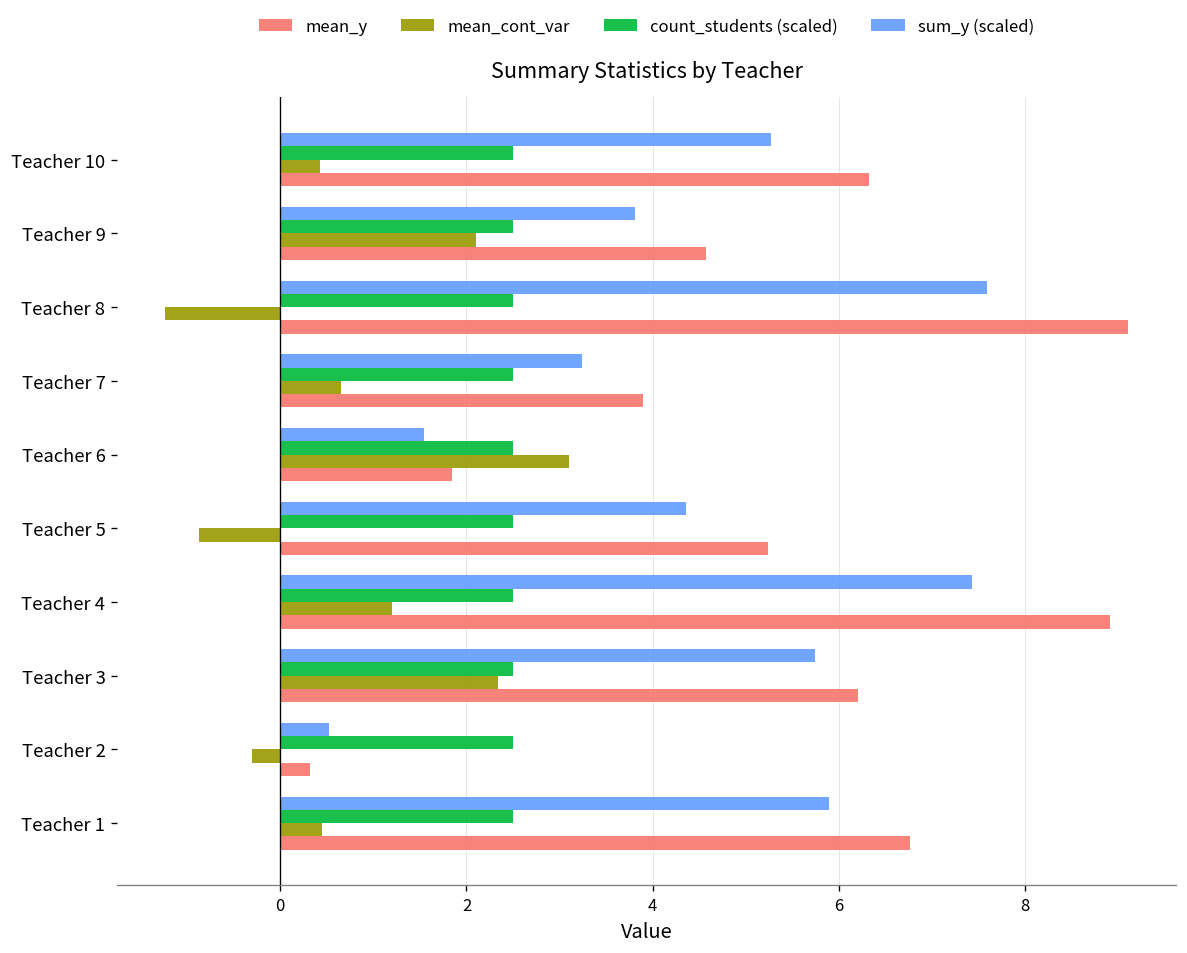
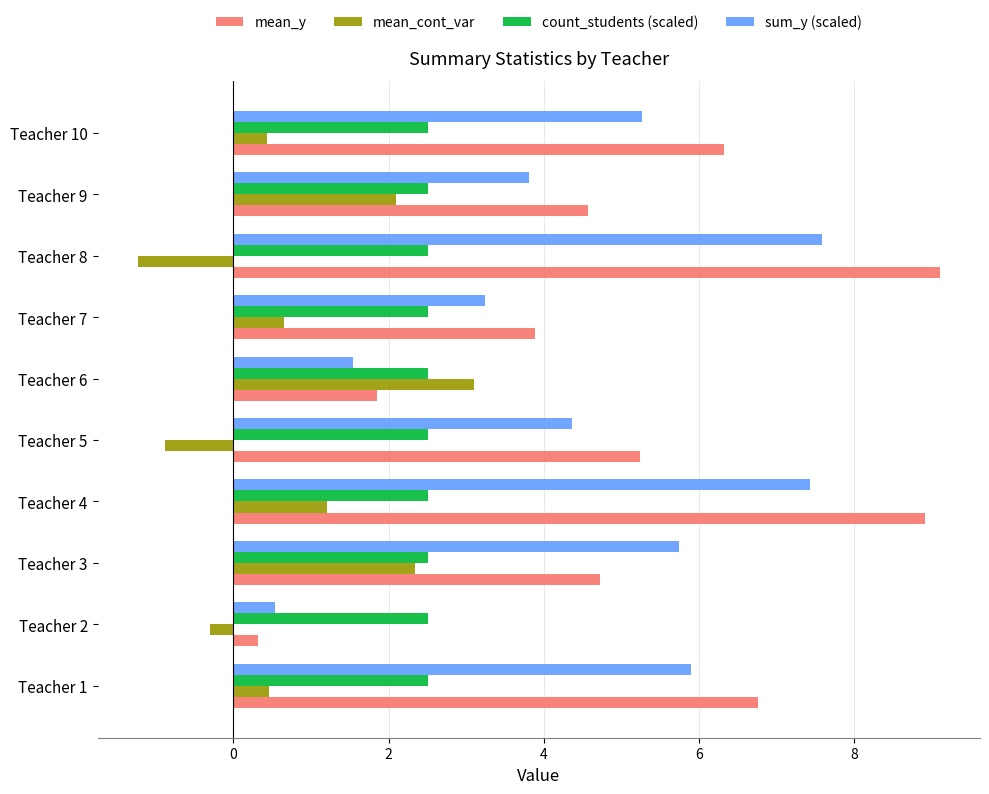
mean_y, Teacher 3: 6.2 -> 4.7
